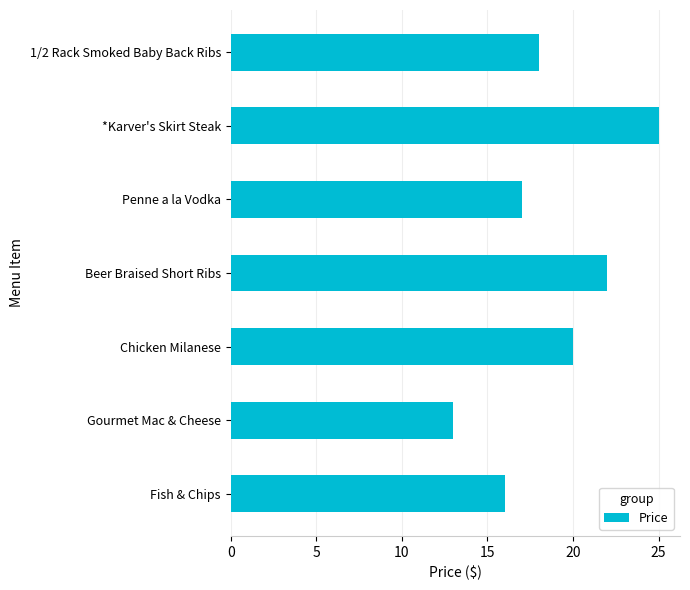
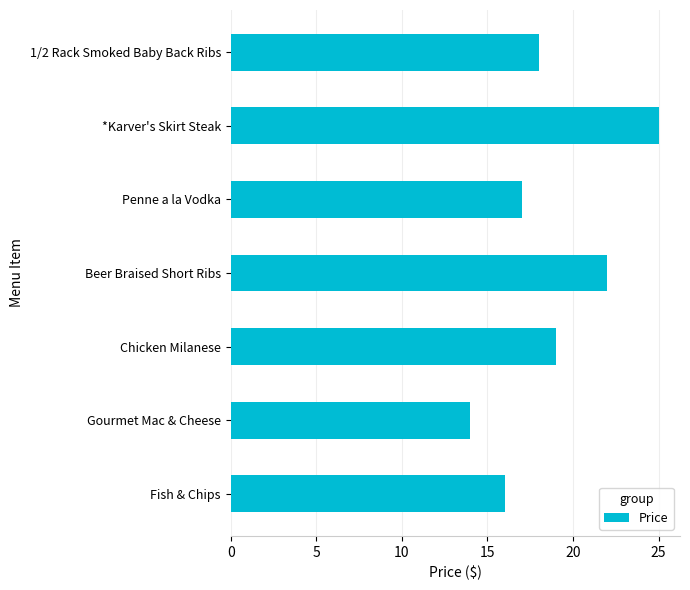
Chicken Milanese: 20 -> 19
Gourmet Mac & Cheese: 13 -> 14
